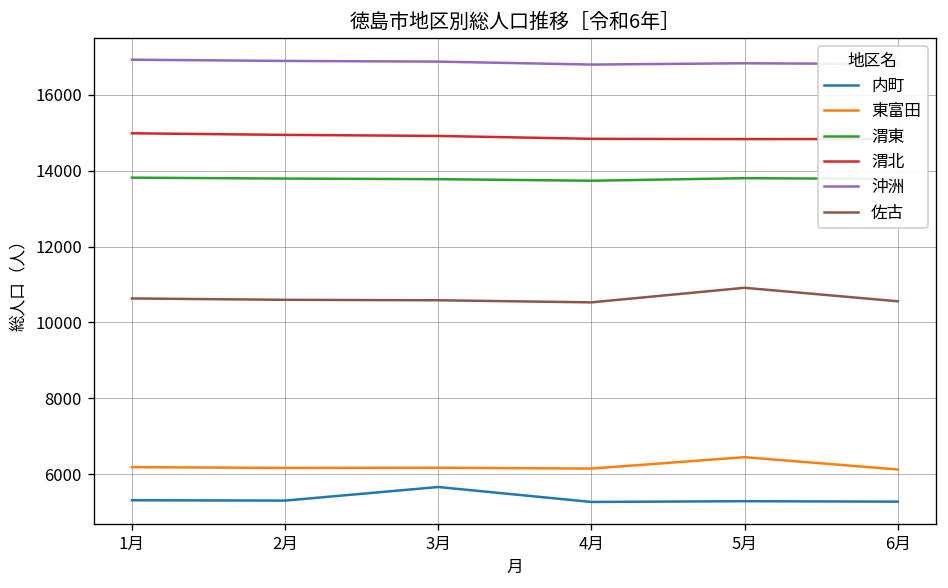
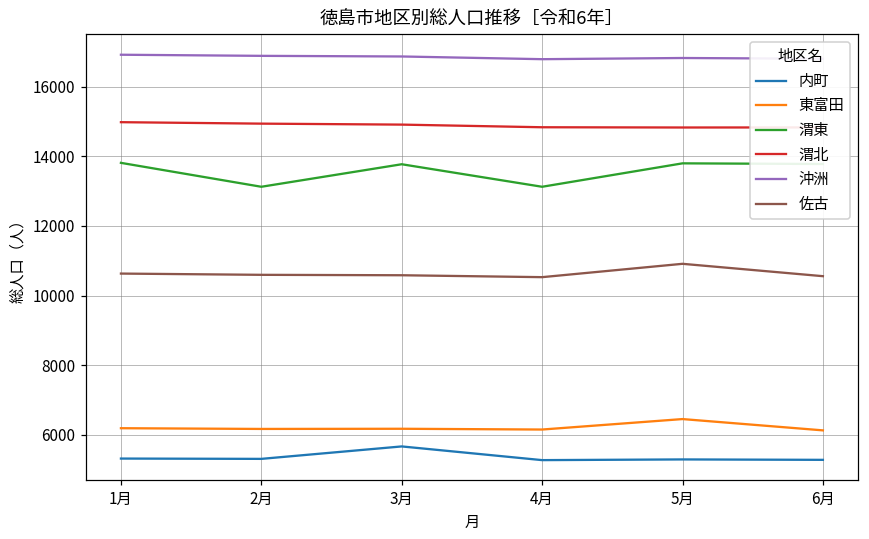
渭東, 2月: 13800 -> 13100
渭東, 4月: 13700 -> 13100
